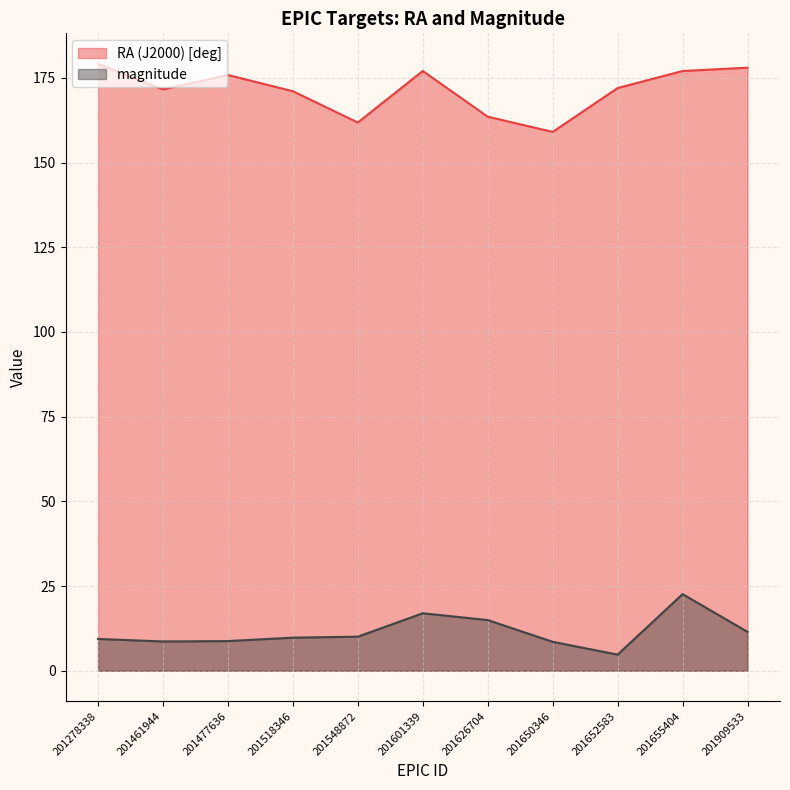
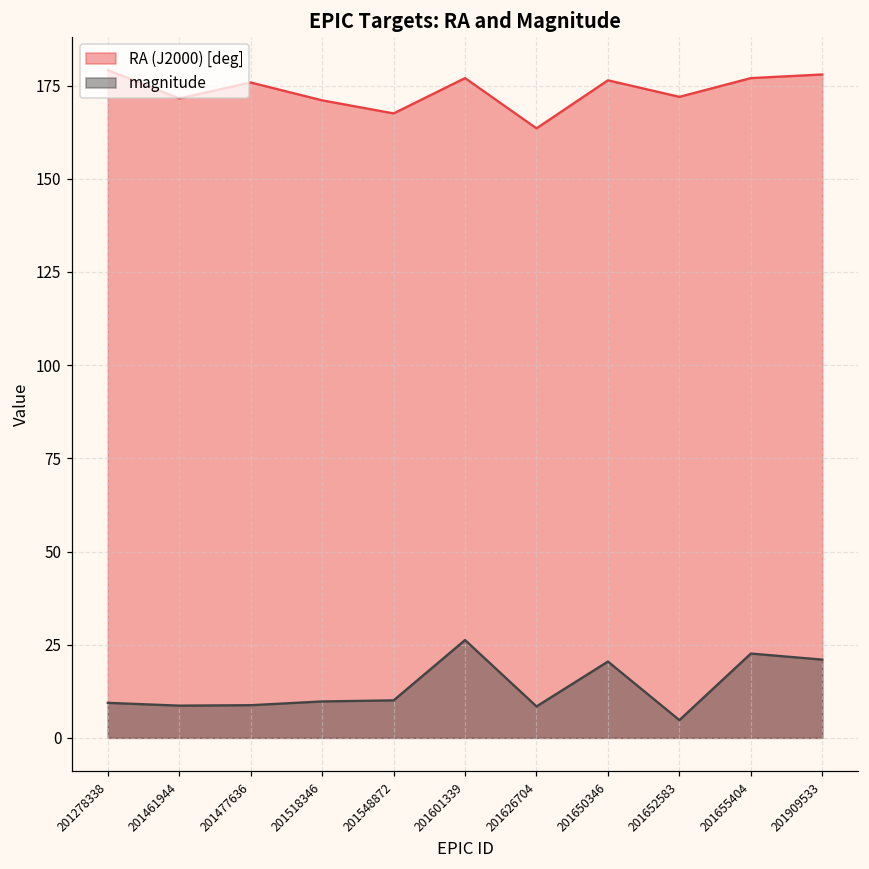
RA (J2000) [deg], 201548872: 162 -> 168
magnitude, 201601339: 17 -> 26
magnitude, 201626704: 15 -> 8
RA (J2000) [deg], 201650346: 159 -> 176
magnitude, 201650346: 9 -> 20
magnitude, 201909533: 11 -> 21
